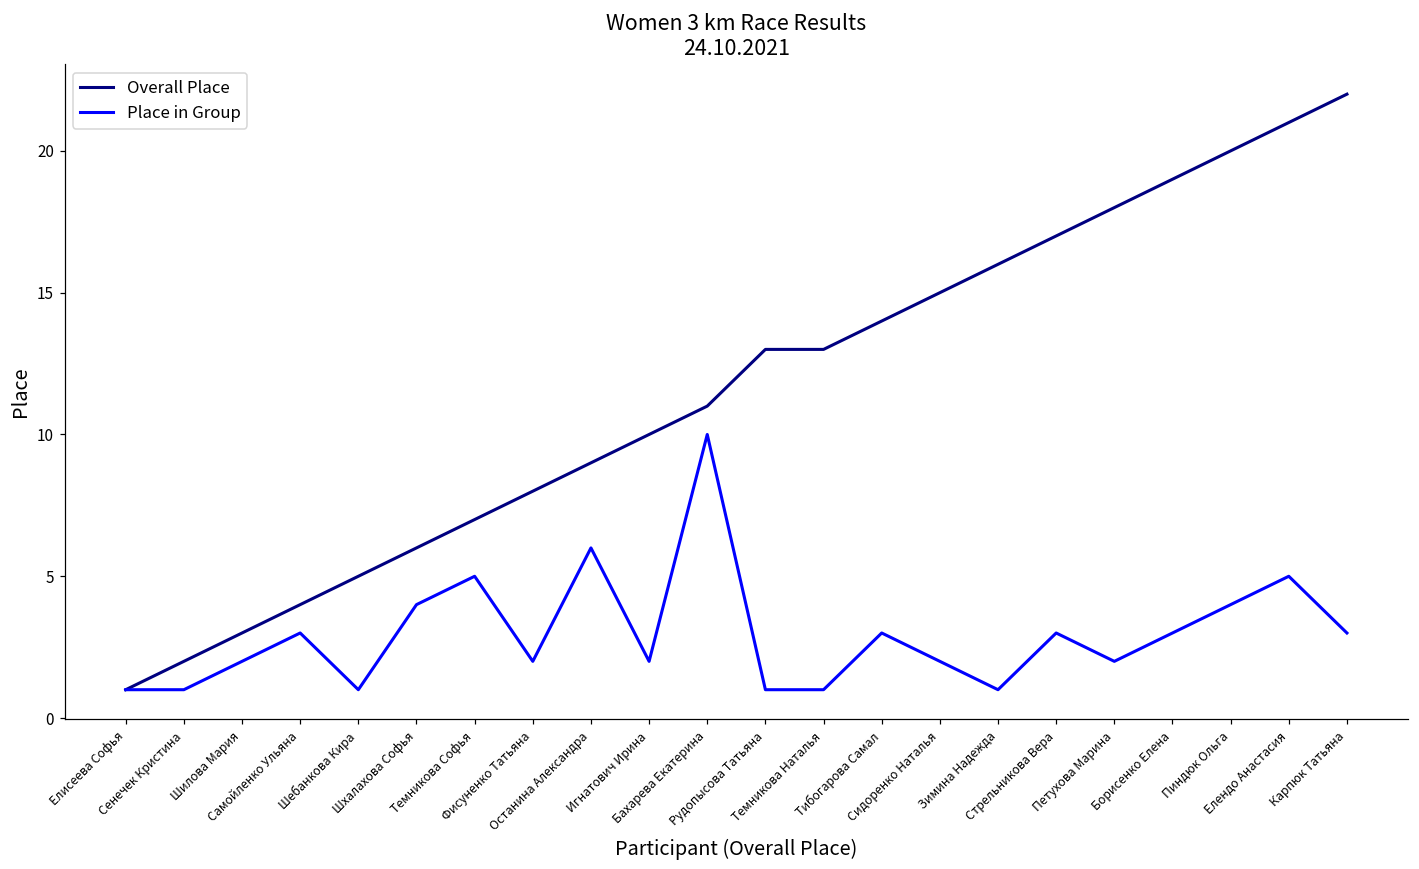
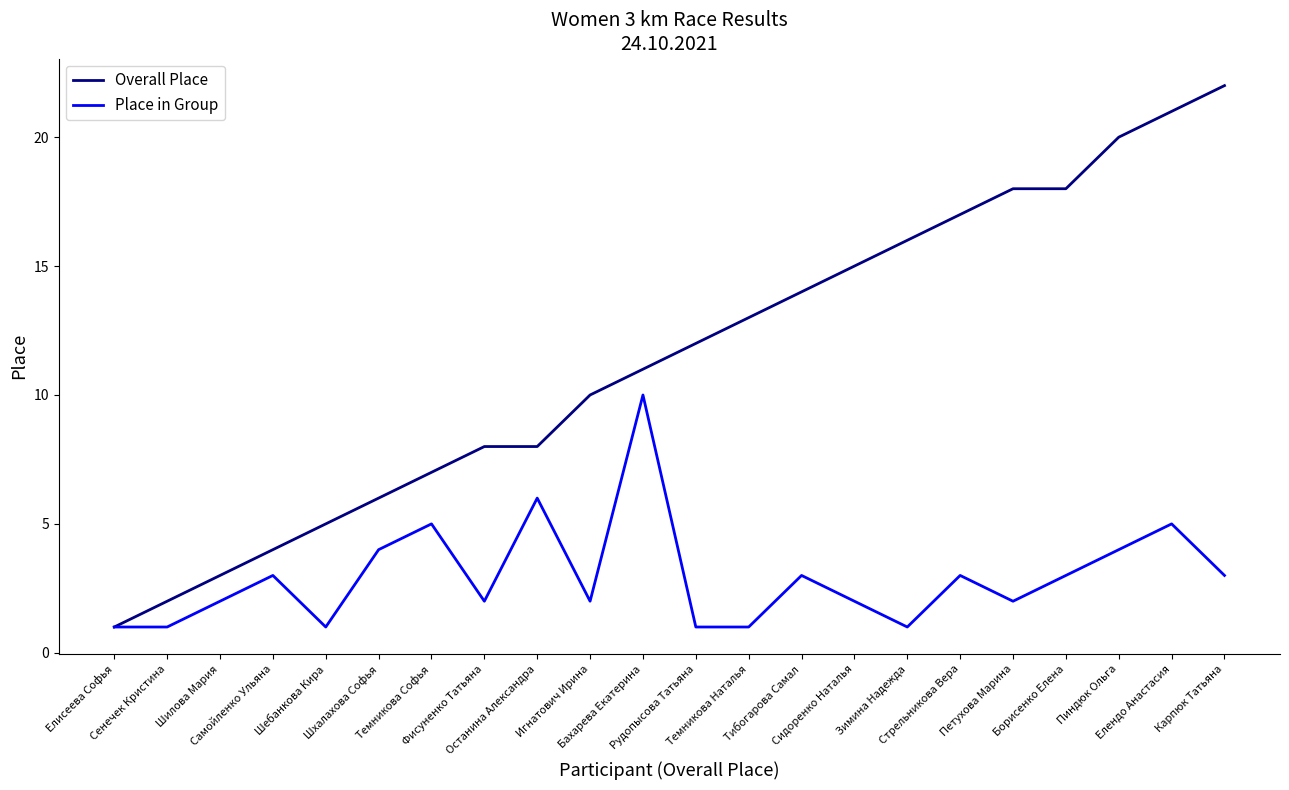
Overall Place, Останина Александра: 9 -> 8
Overall Place, Рудопысова Татьяна: 13 -> 12
Overall Place, Борисенко Елена: 19 -> 18
